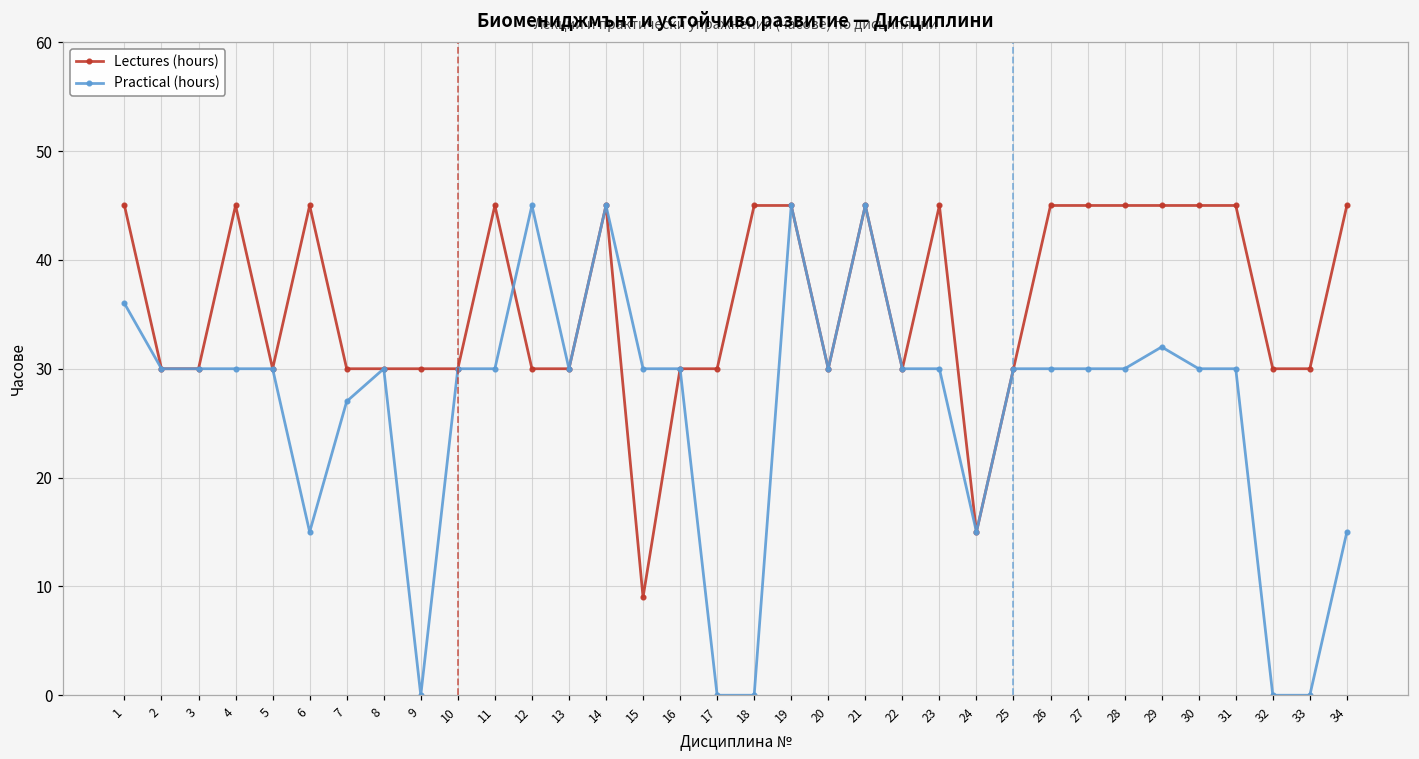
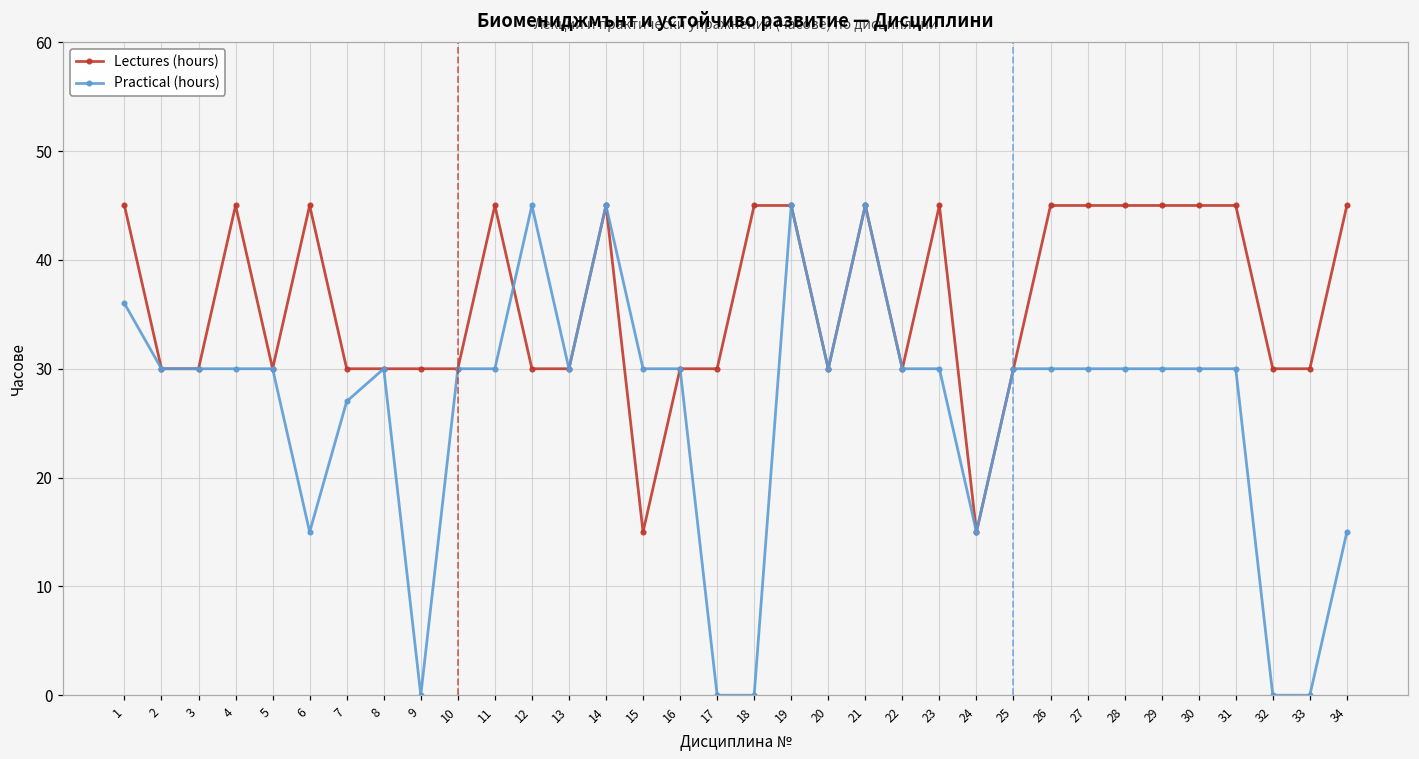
Lectures (hours), 15: 9 -> 15
Practical (hours), 29: 32 -> 30
